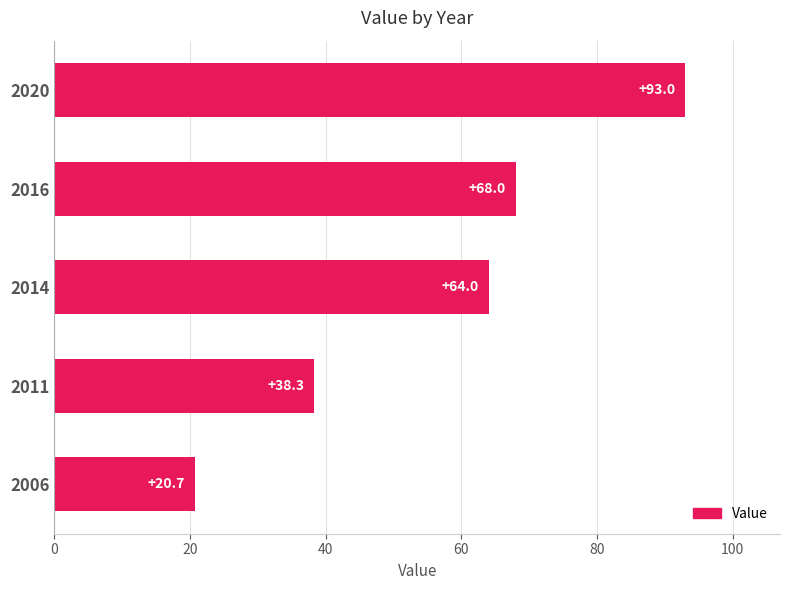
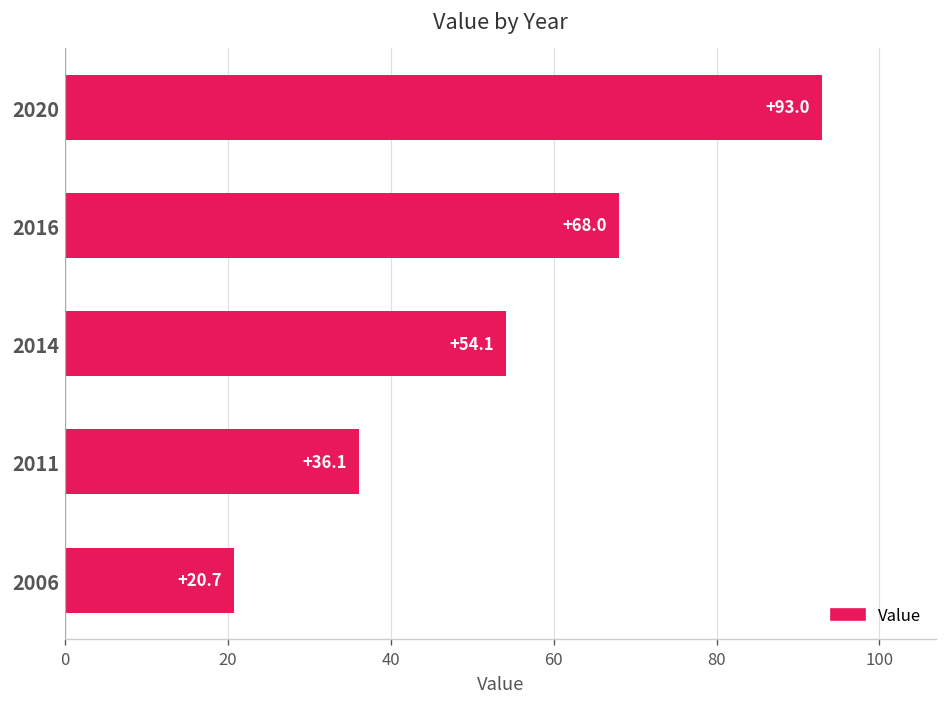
2014: +64.0 -> +54.1
2011: +38.3 -> +36.1
